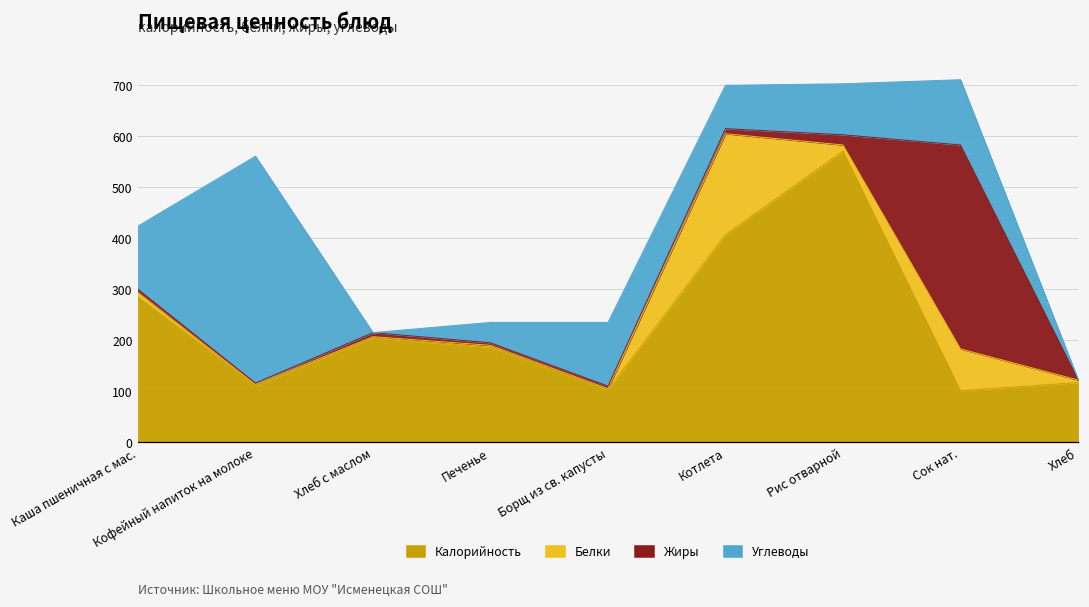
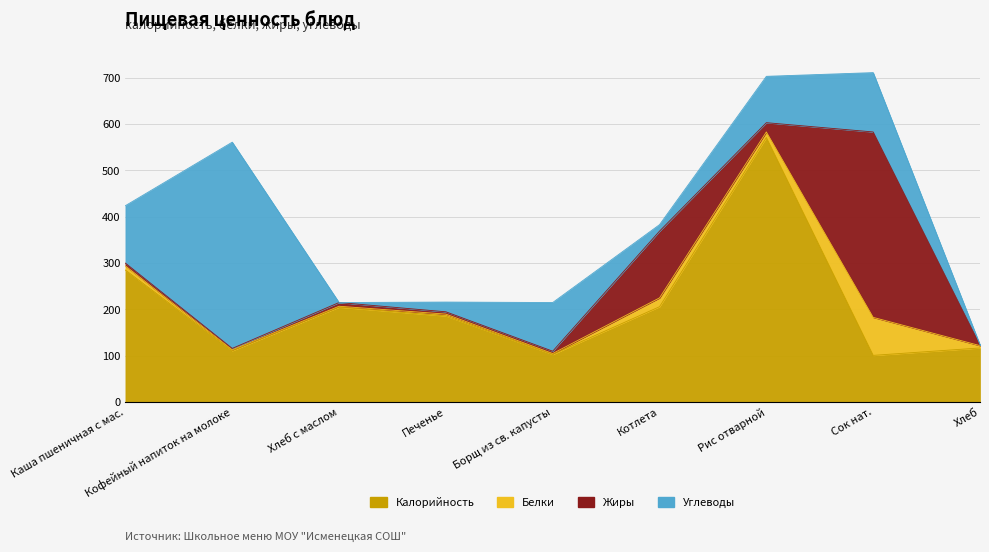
Углеводы, Печенье: 40 -> 20
Углеводы, Борщ из св. капусты: 130 -> 110
Калорийность, Котлета: 410 -> 210
Белки, Котлета: 200 -> 20
Жиры, Котлета: 10 -> 140
Углеводы, Котлета: 90 -> 10
